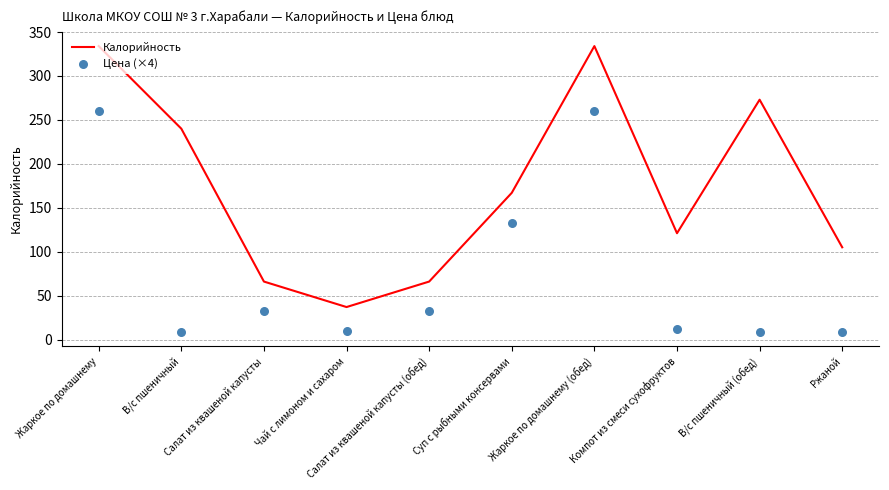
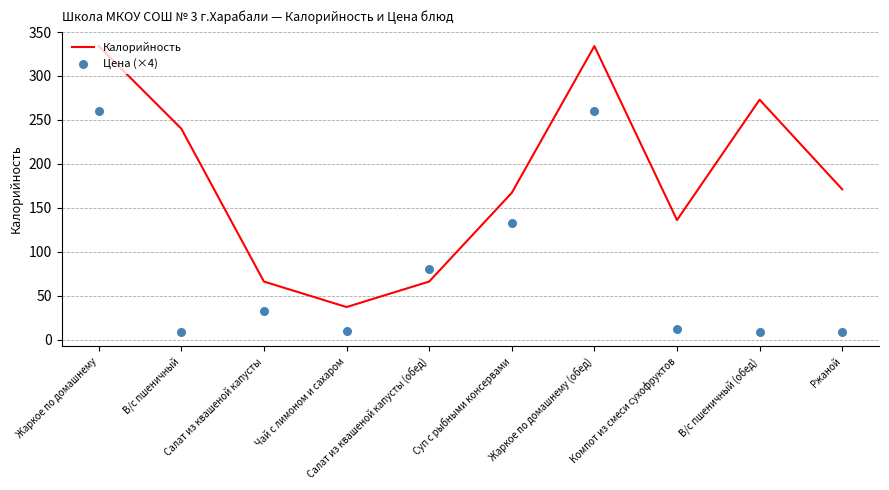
Цена (×4), Салат из квашеной капусты (обед): 30 -> 80
Калорийность, Компот из смеси сухофруктов: 120 -> 140
Калорийность, Ржаной: 110 -> 170
